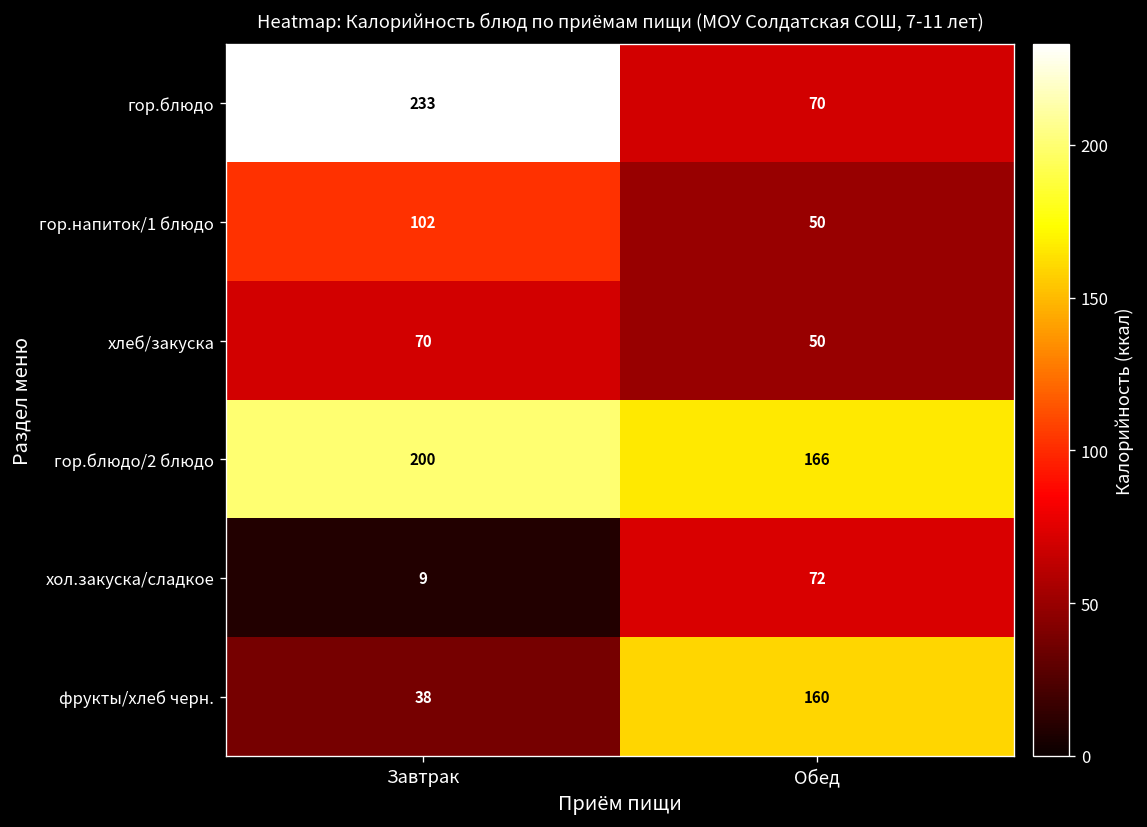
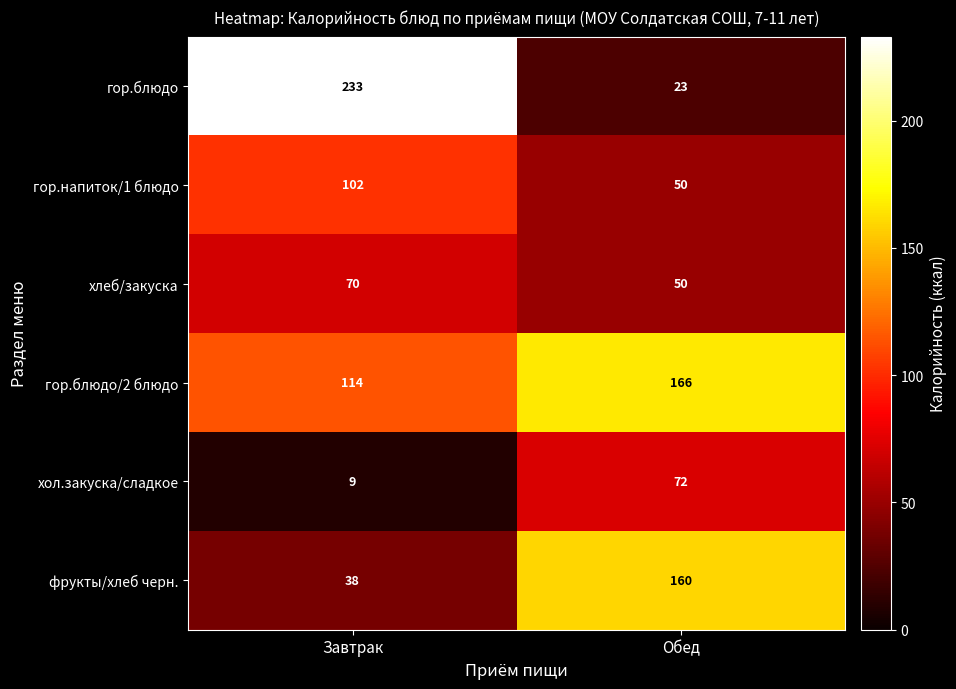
гор.блюдо, Обед: 70 -> 23
гор.блюдо/2 блюдо, Завтрак: 200 -> 114
